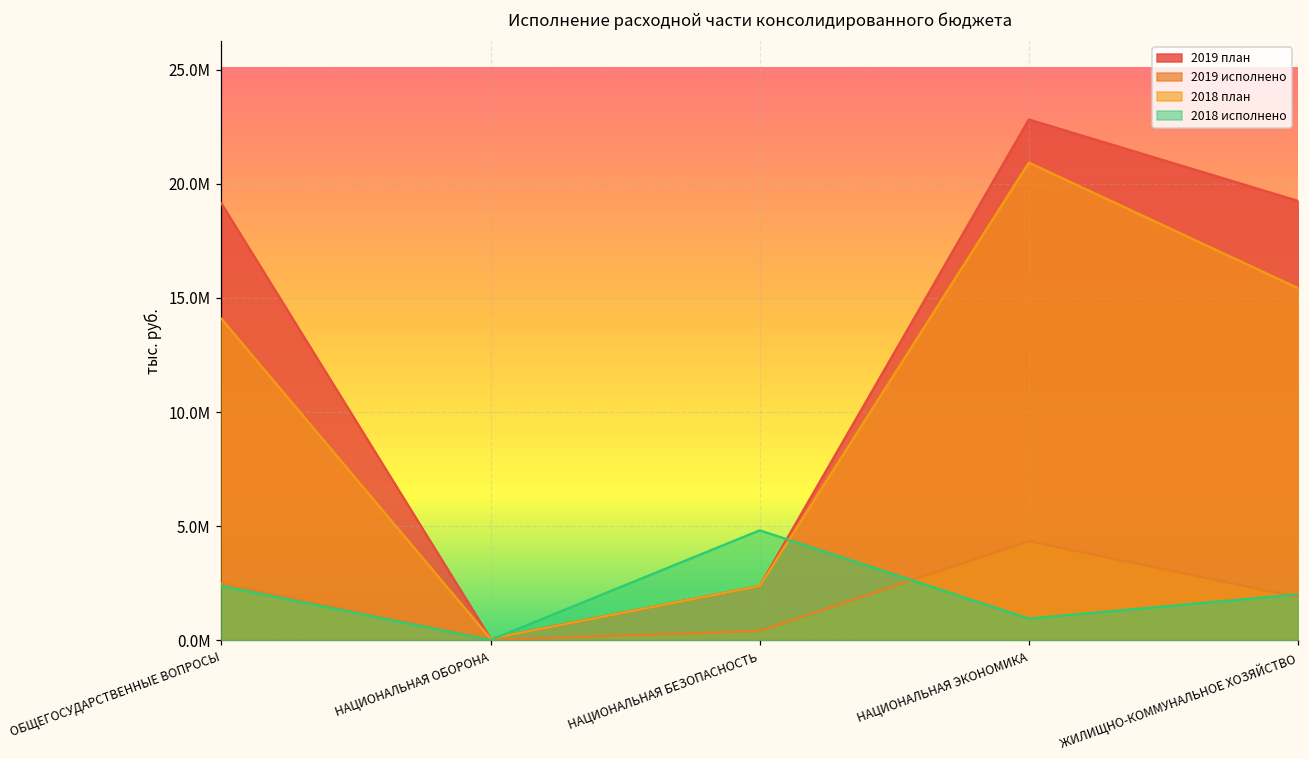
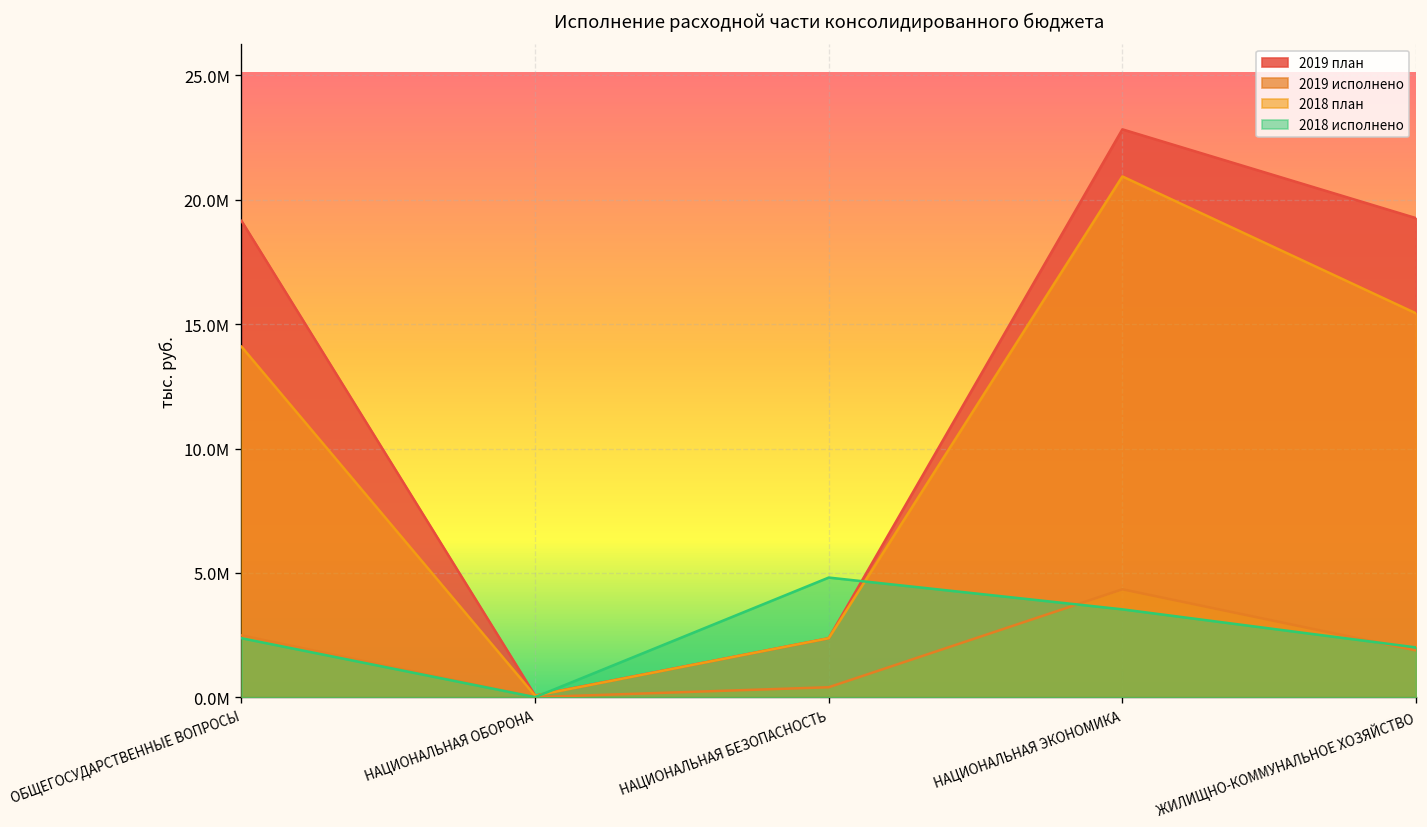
2018 исполнено, НАЦИОНАЛЬНАЯ ЭКОНОМИКА: 0.9М -> 3.5М
